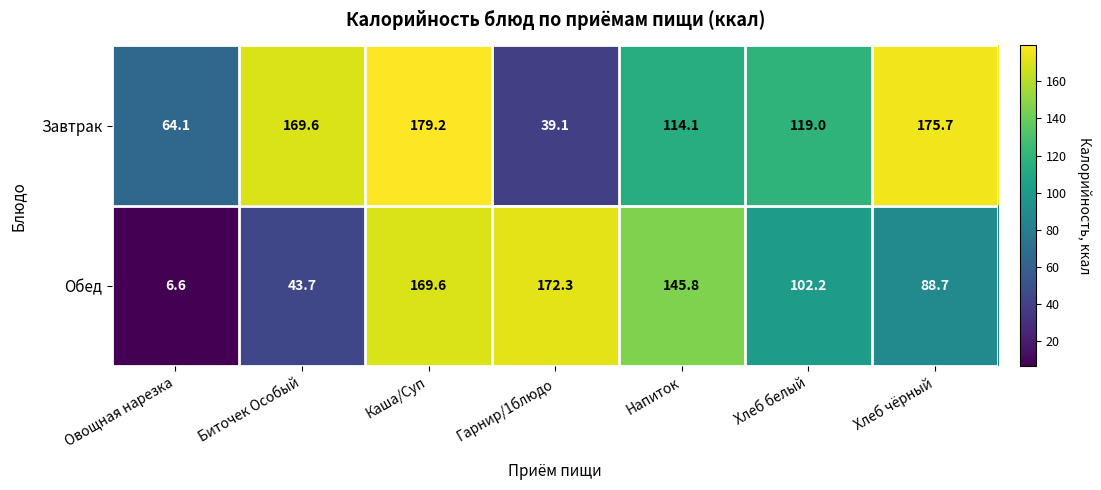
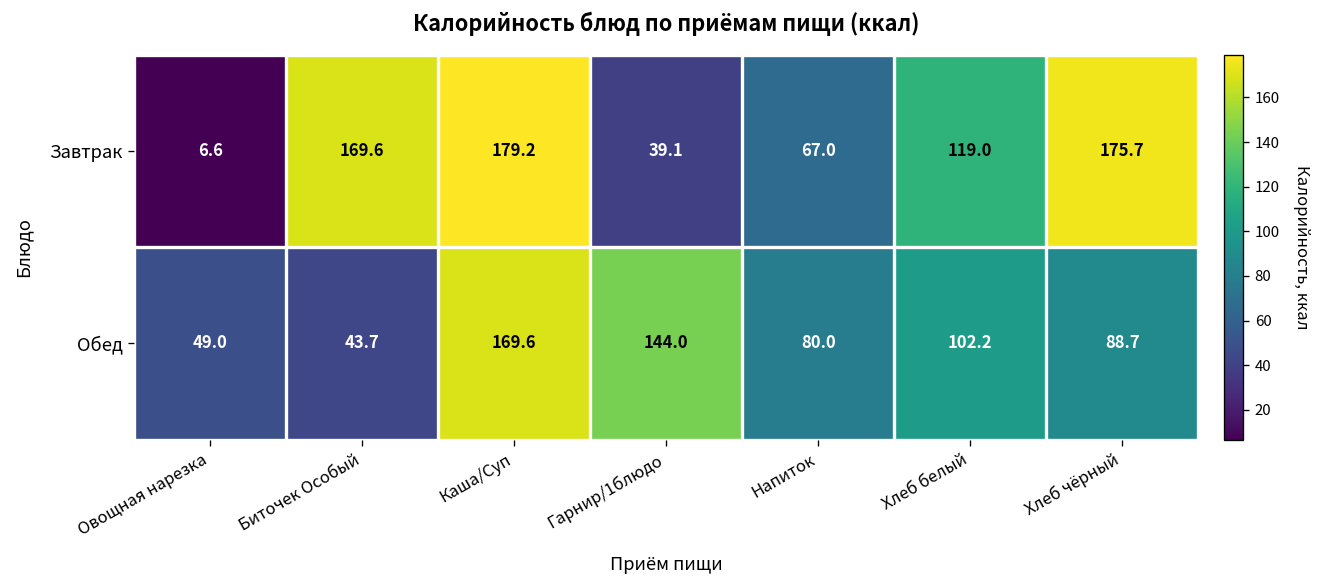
Завтрак, Овощная нарезка: 64.1 -> 6.6
Завтрак, Напиток: 114.1 -> 67.0
Обед, Овощная нарезка: 6.6 -> 49.0
Обед, Гарнир/1блюдо: 172.3 -> 144.0
Обед, Напиток: 145.8 -> 80.0
